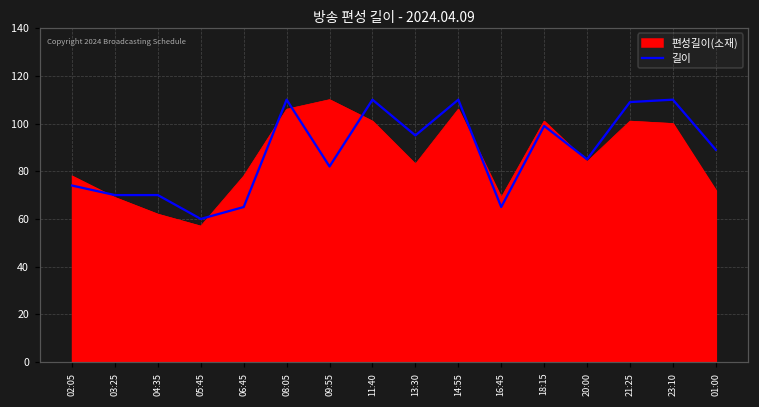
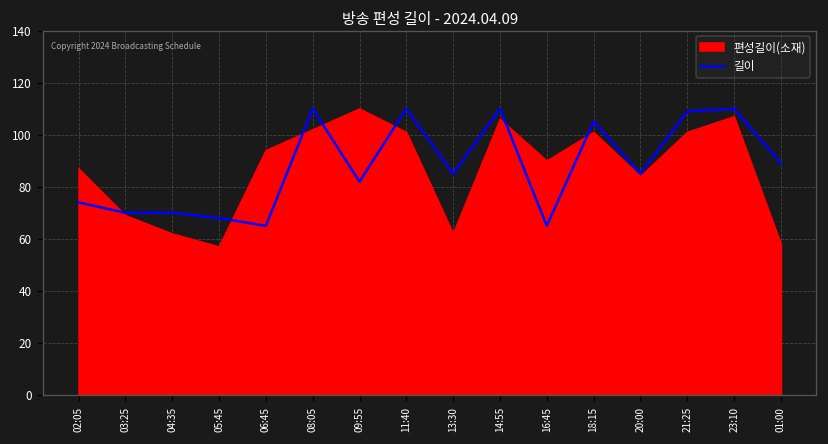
편성길이(소재), 02:05: 78 -> 87
길이, 05:45: 60 -> 68
편성길이(소재), 06:45: 78 -> 94
편성길이(소재), 08:05: 106 -> 102
편성길이(소재), 13:30: 83 -> 62
길이, 13:30: 95 -> 85
편성길이(소재), 16:45: 69 -> 90
길이, 18:15: 99 -> 105
편성길이(소재), 23:10: 100 -> 107
편성길이(소재), 01:00: 72 -> 58
